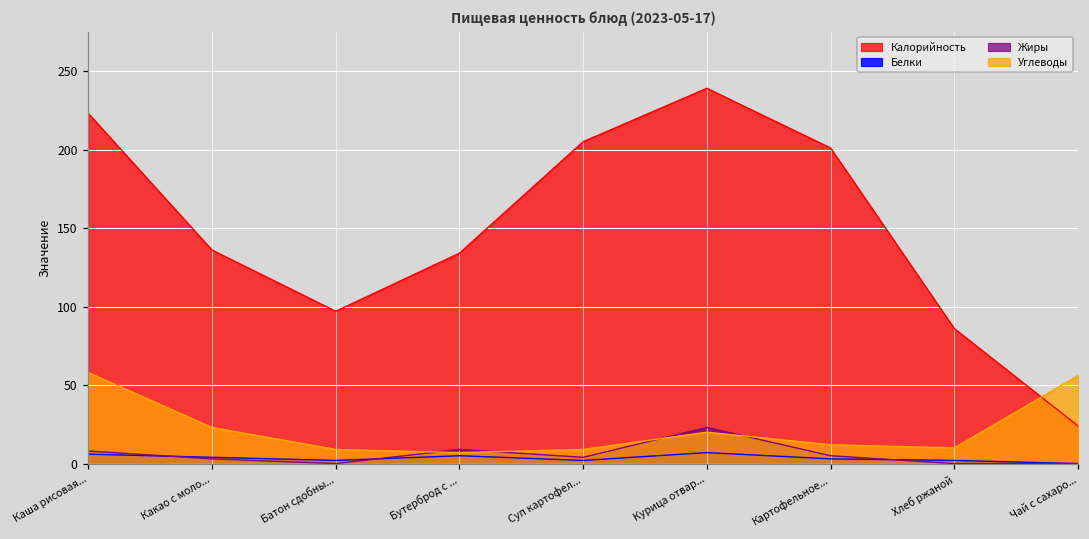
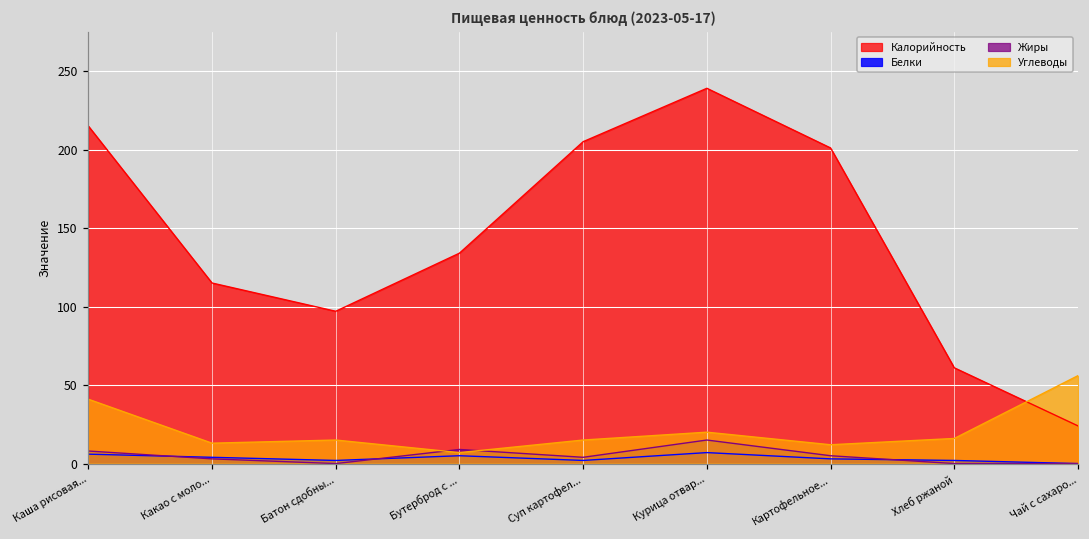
Калорийность, Каша рисовая...: 223 -> 215
Углеводы, Каша рисовая...: 58 -> 41
Калорийность, Какао с моло...: 136 -> 115
Углеводы, Какао с моло...: 23 -> 13
Углеводы, Батон сдобны...: 9 -> 15
Углеводы, Суп картофел...: 9 -> 15
Жиры, Курица отвар...: 23 -> 15
Калорийность, Хлеб ржаной: 86 -> 61
Углеводы, Хлеб ржаной: 10 -> 16
